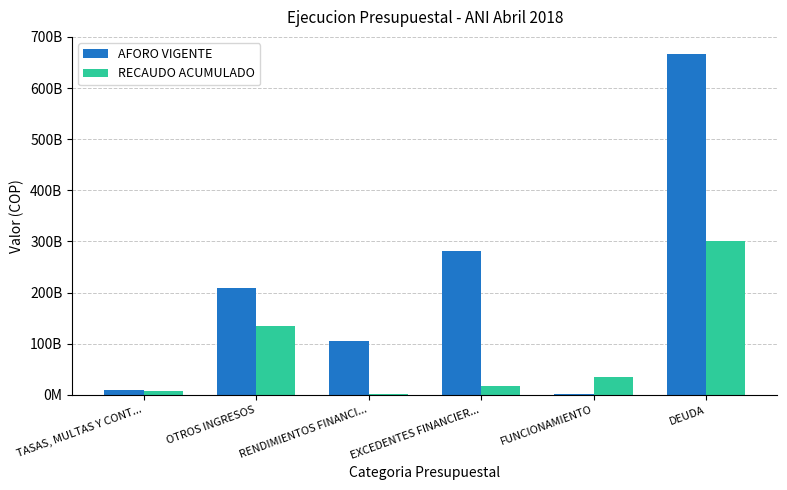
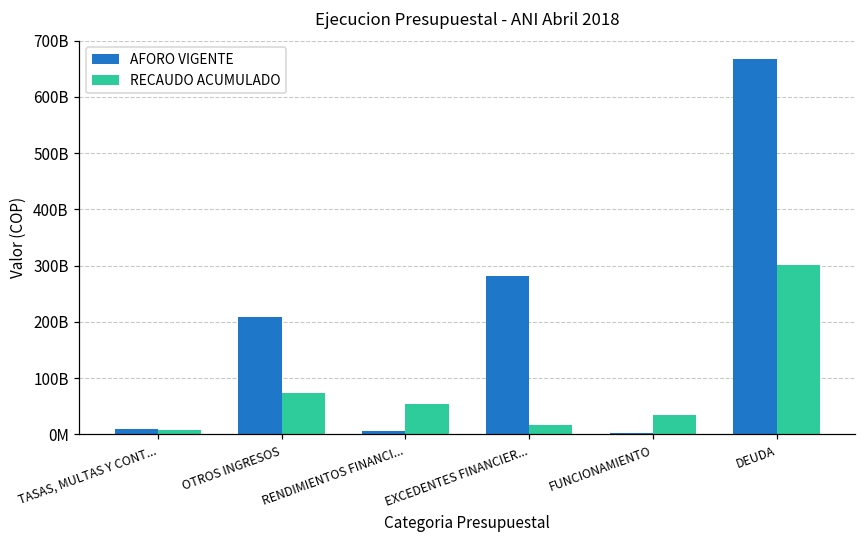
RECAUDO ACUMULADO, OTROS INGRESOS: 130000000000 -> 70000000000
AFORO VIGENTE, RENDIMIENTOS FINANCI...: 110000000000 -> 10000000000
RECAUDO ACUMULADO, RENDIMIENTOS FINANCI...: 0 -> 50000000000
